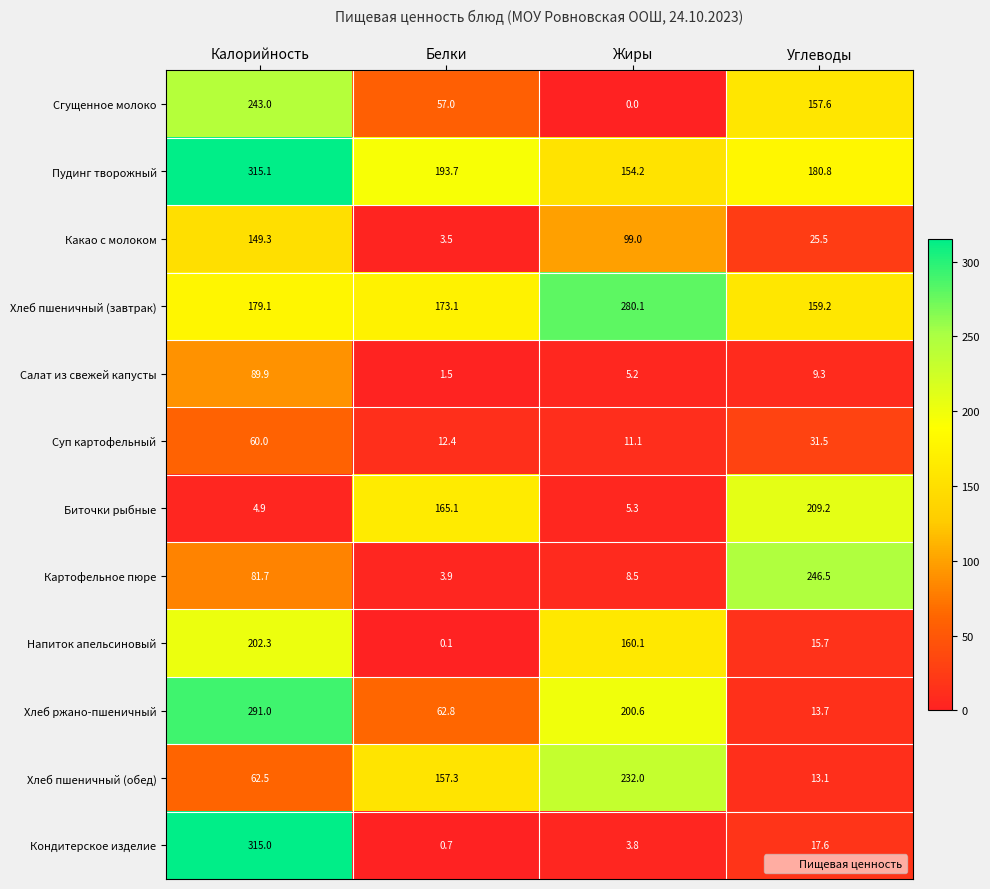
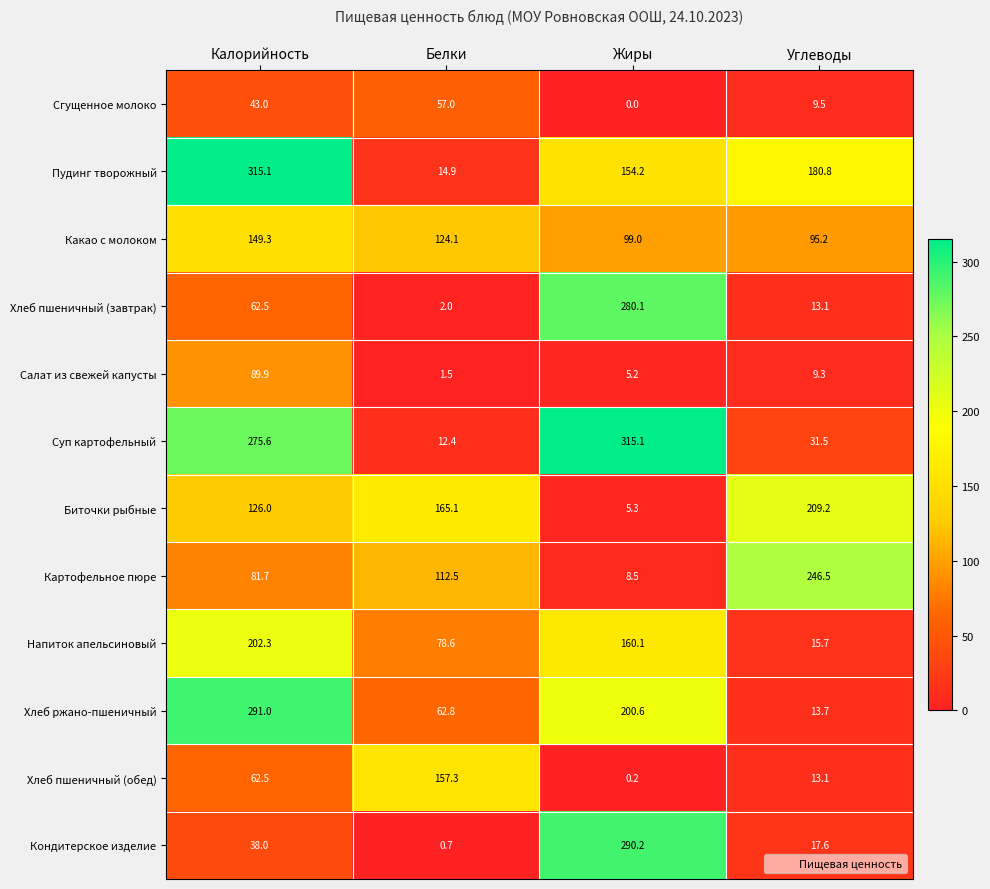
Сгущенное молоко, Калорийность: 243.0 -> 43.0
Сгущенное молоко, Углеводы: 157.6 -> 9.5
Пудинг творожный, Белки: 193.7 -> 14.9
Какао с молоком, Белки: 3.5 -> 124.1
Какао с молоком, Углеводы: 25.5 -> 95.2
Хлеб пшеничный (завтрак), Калорийность: 179.1 -> 62.5
Хлеб пшеничный (завтрак), Белки: 173.1 -> 2.0
Хлеб пшеничный (завтрак), Углеводы: 159.2 -> 13.1
Суп картофельный, Калорийность: 60.0 -> 275.6
Суп картофельный, Жиры: 11.1 -> 315.1
Биточки рыбные, Калорийность: 4.9 -> 126.0
Картофельное пюре, Белки: 3.9 -> 112.5
Напиток апельсиновый, Белки: 0.1 -> 78.6
Хлеб пшеничный (обед), Жиры: 232.0 -> 0.2
Кондитерское изделие, Калорийность: 315.0 -> 38.0
Кондитерское изделие, Жиры: 3.8 -> 290.2
